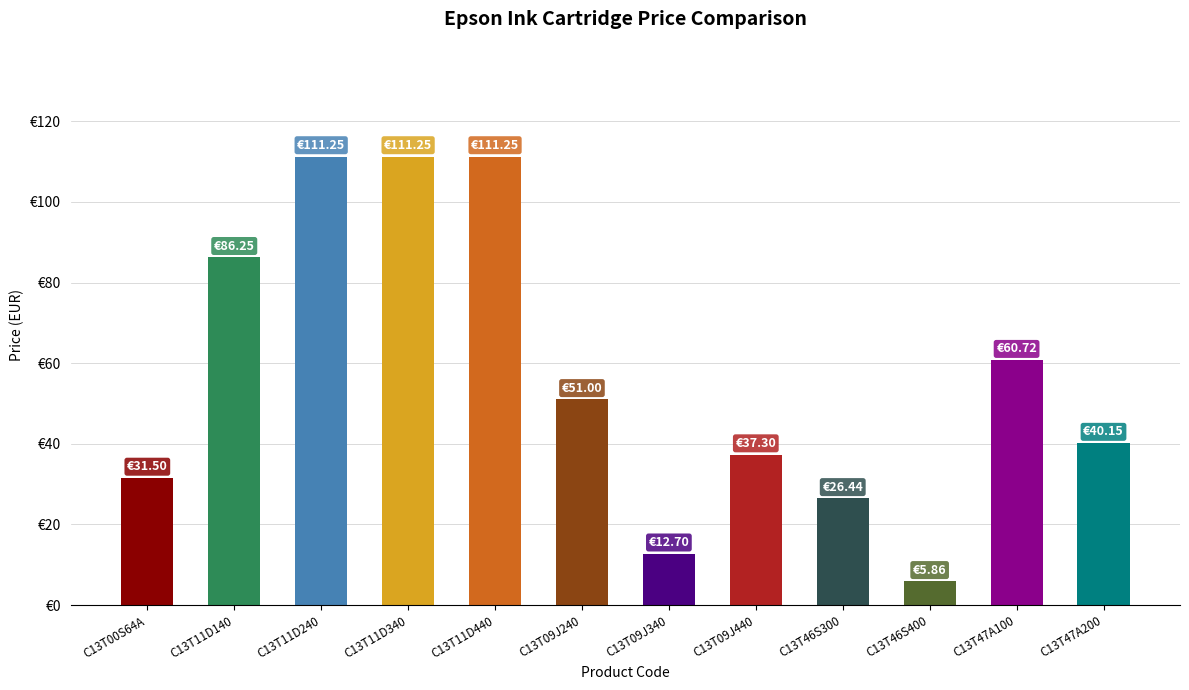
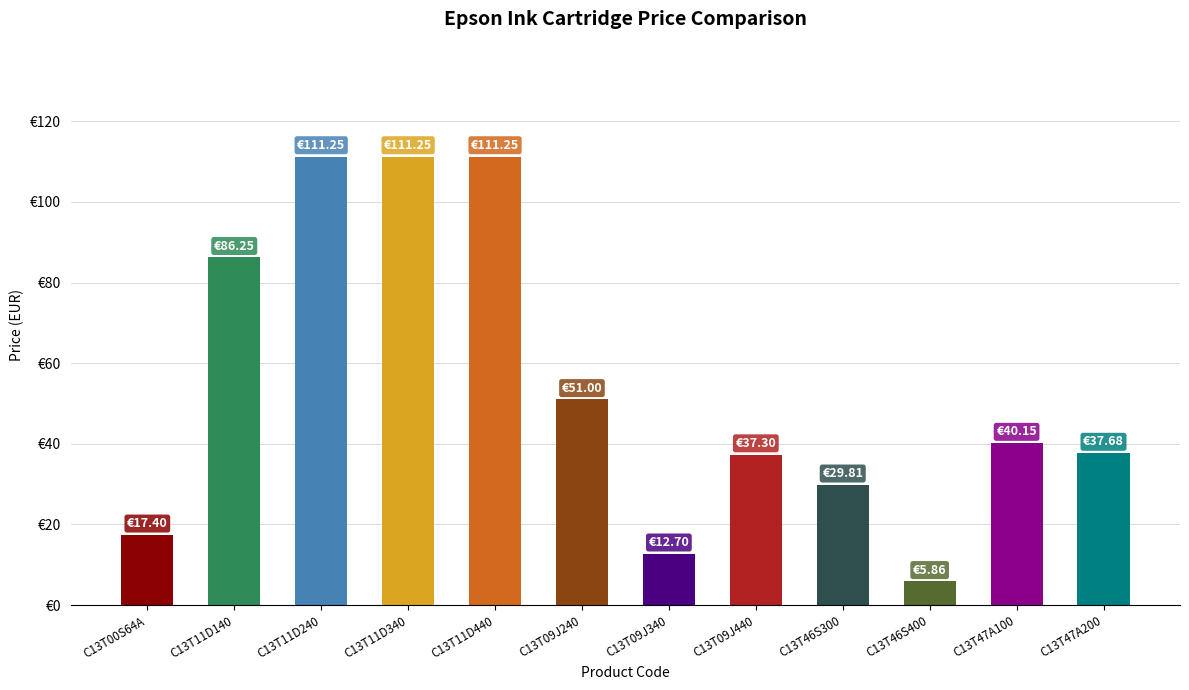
C13T00S64A: €31.50 -> €17.40
C13T46S300: €26.44 -> €29.81
C13T47A100: €60.72 -> €40.15
C13T47A200: €40.15 -> €37.68
